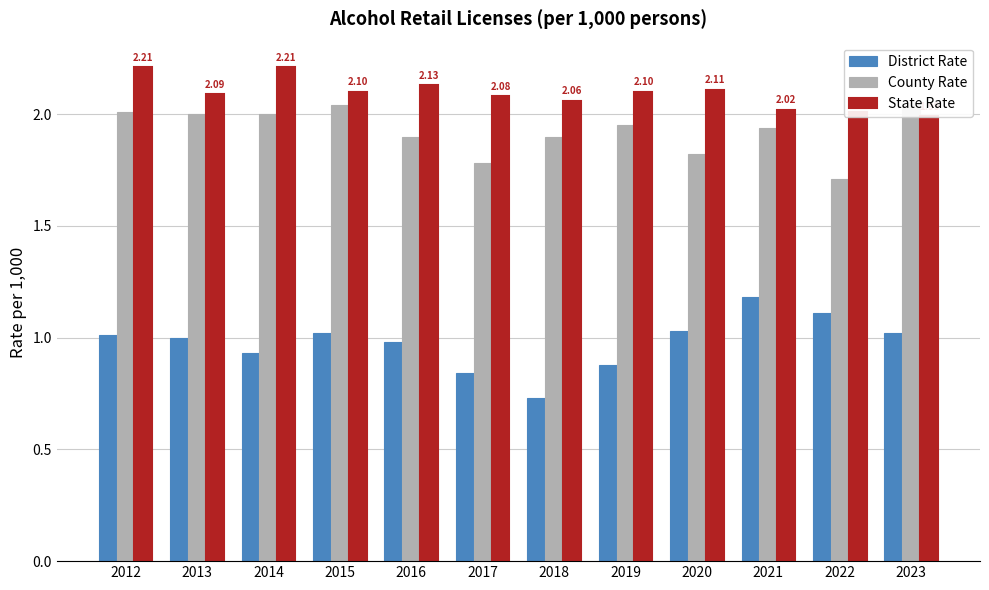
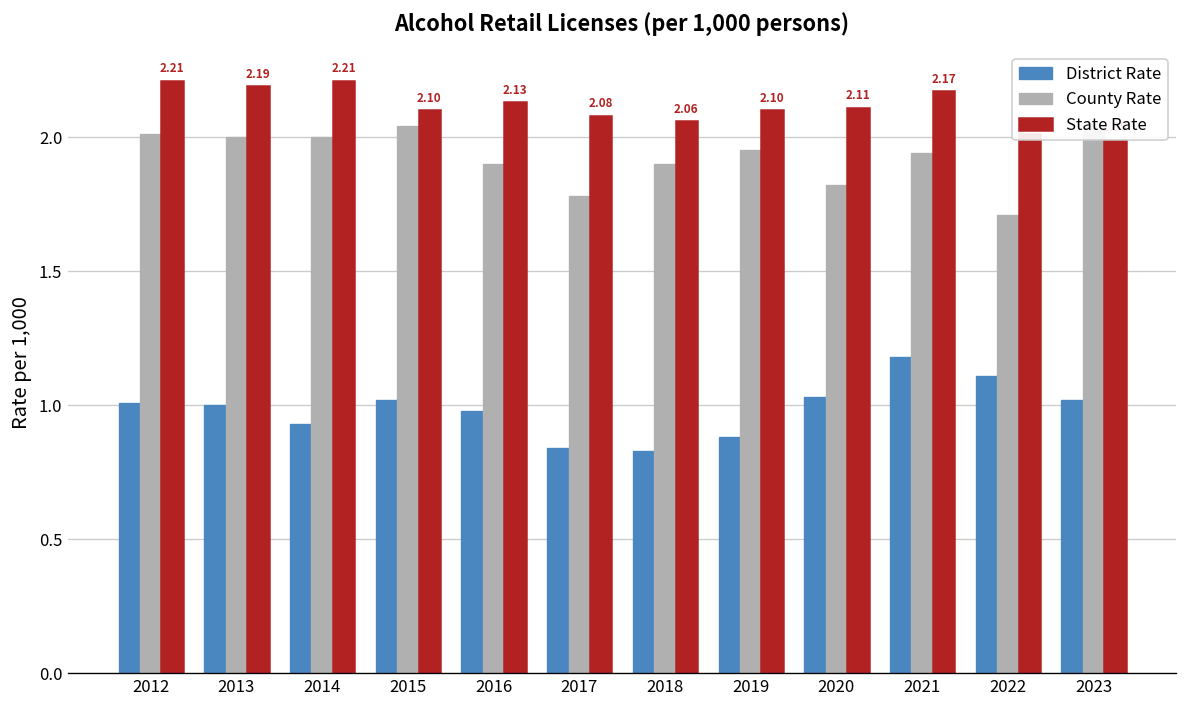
State Rate, 2013: 2.09 -> 2.19
District Rate, 2018: 0.73 -> 0.83
State Rate, 2021: 2.02 -> 2.17
